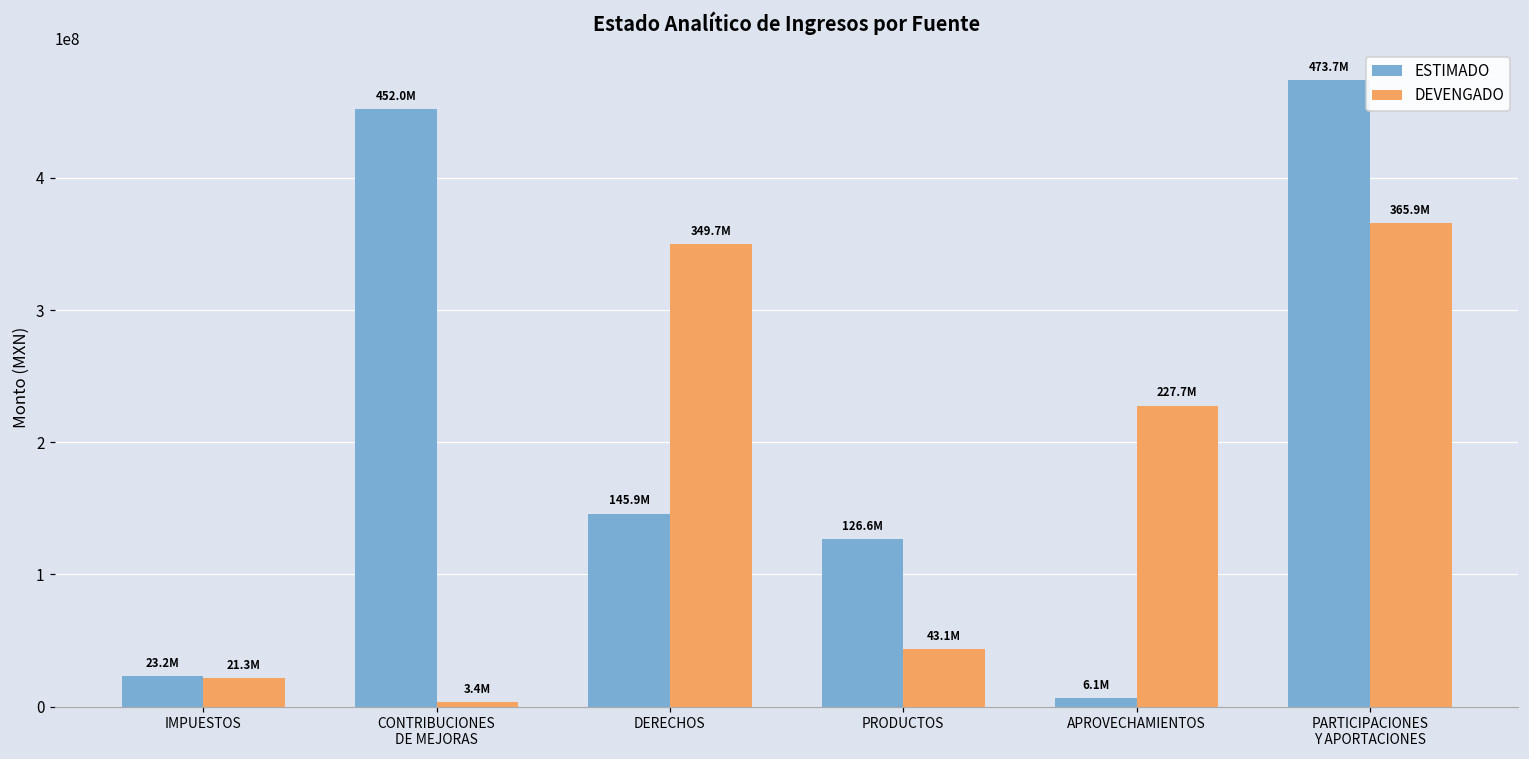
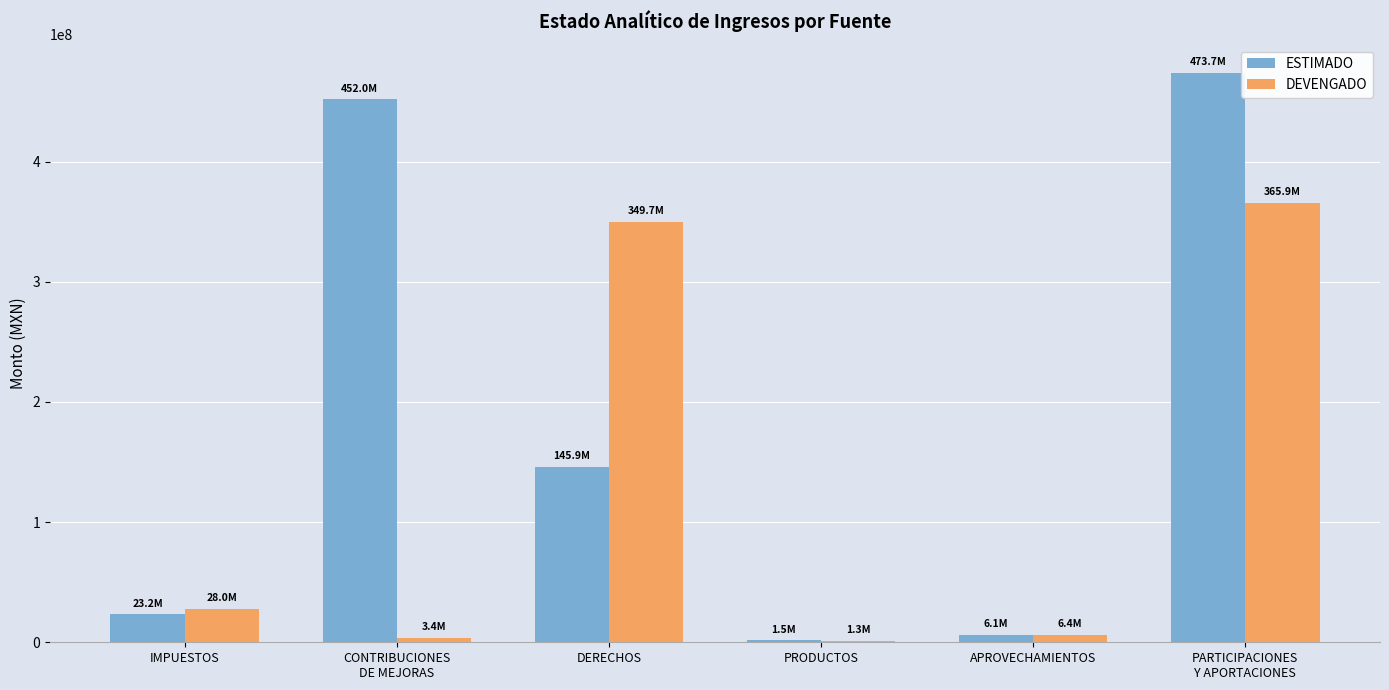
DEVENGADO, IMPUESTOS: 21.3M -> 28.0M
ESTIMADO, PRODUCTOS: 126.6M -> 1.5M
DEVENGADO, PRODUCTOS: 43.1M -> 1.3M
DEVENGADO, APROVECHAMIENTOS: 227.7M -> 6.4M
